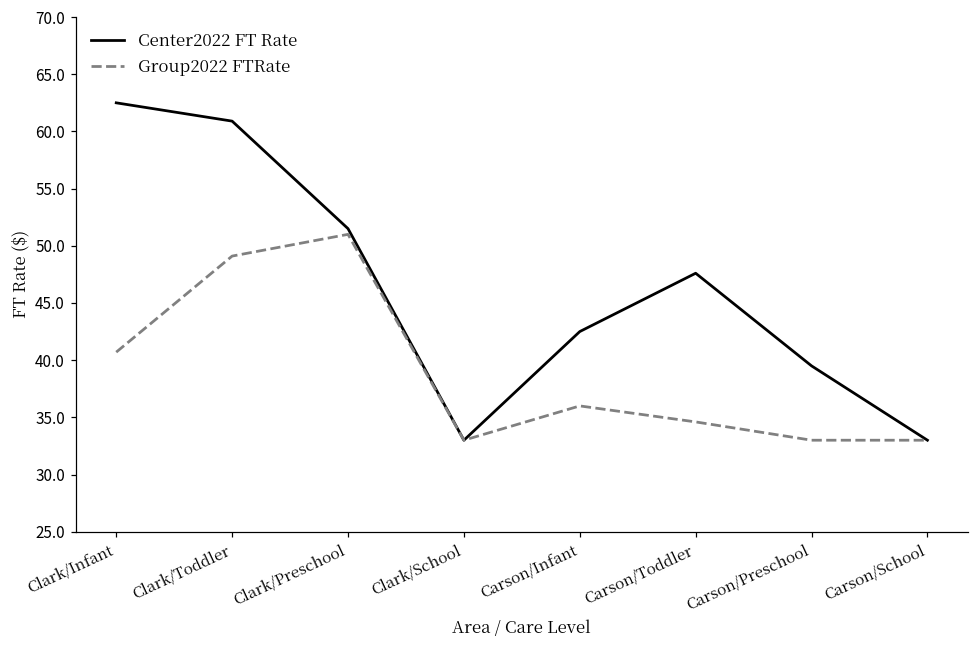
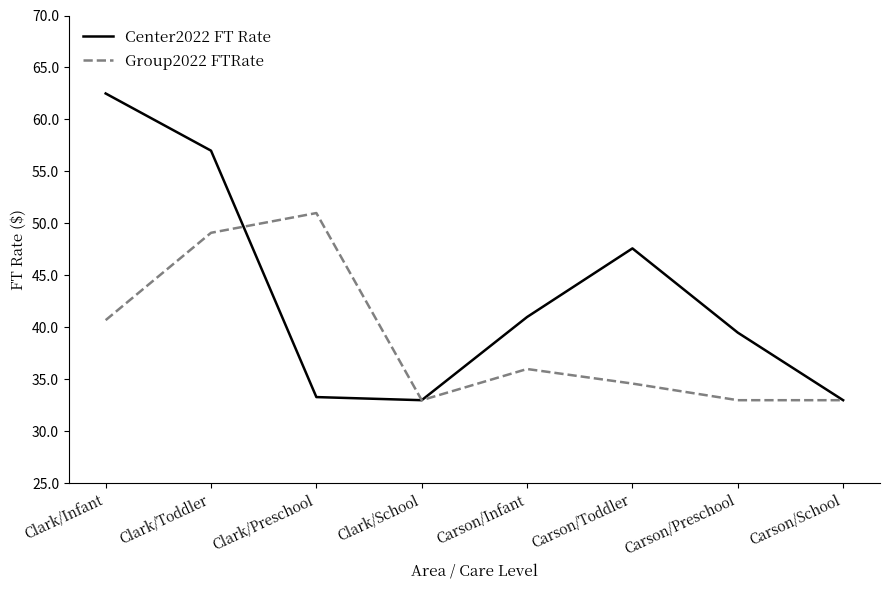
Center2022 FT Rate, Clark/Toddler: 60.9 -> 57.0
Center2022 FT Rate, Clark/Preschool: 51.5 -> 33.3
Center2022 FT Rate, Carson/Infant: 42.5 -> 41.0
